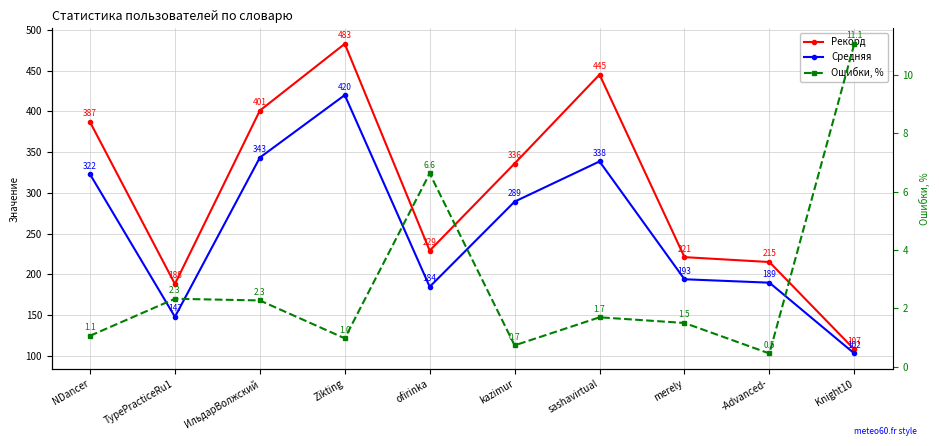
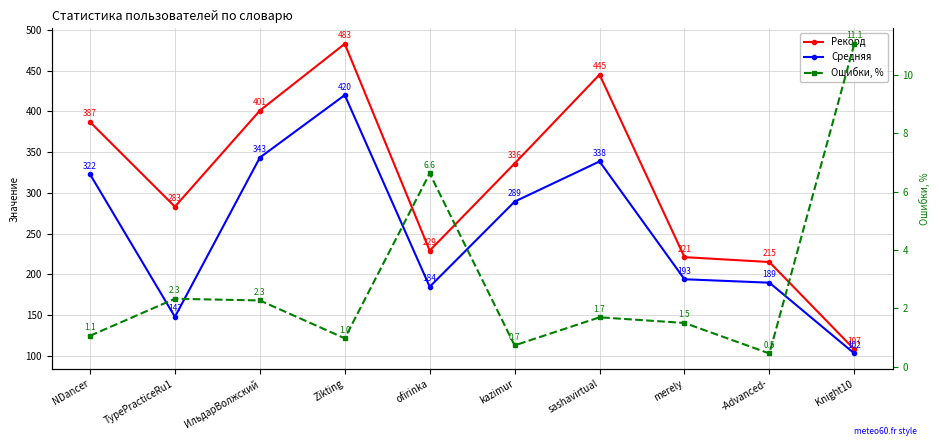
Рекорд, TypePracticeRu1: 188 -> 283
